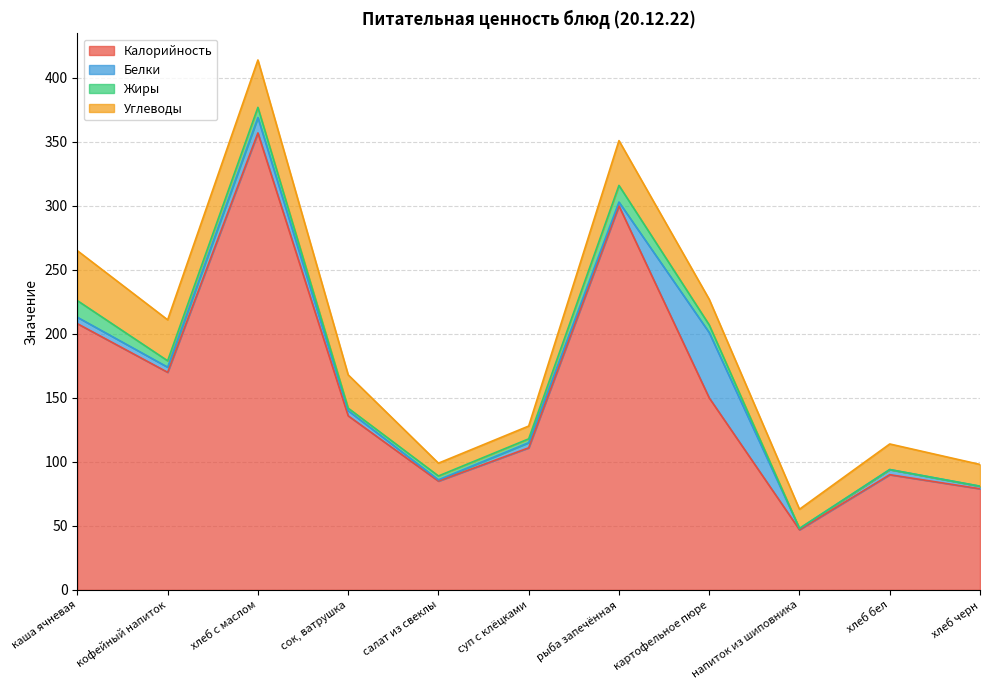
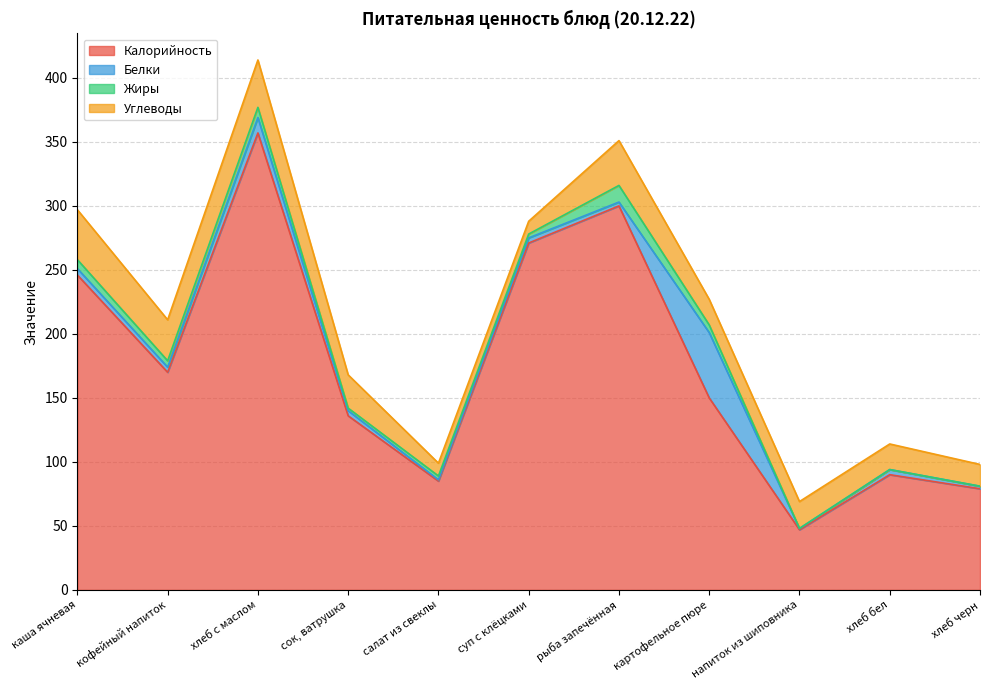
Калорийность, каша ячневая: 208 -> 246
Жиры, каша ячневая: 13 -> 7
Калорийность, суп с клёцками: 111 -> 271
Углеводы, напиток из шиповника: 15 -> 21
